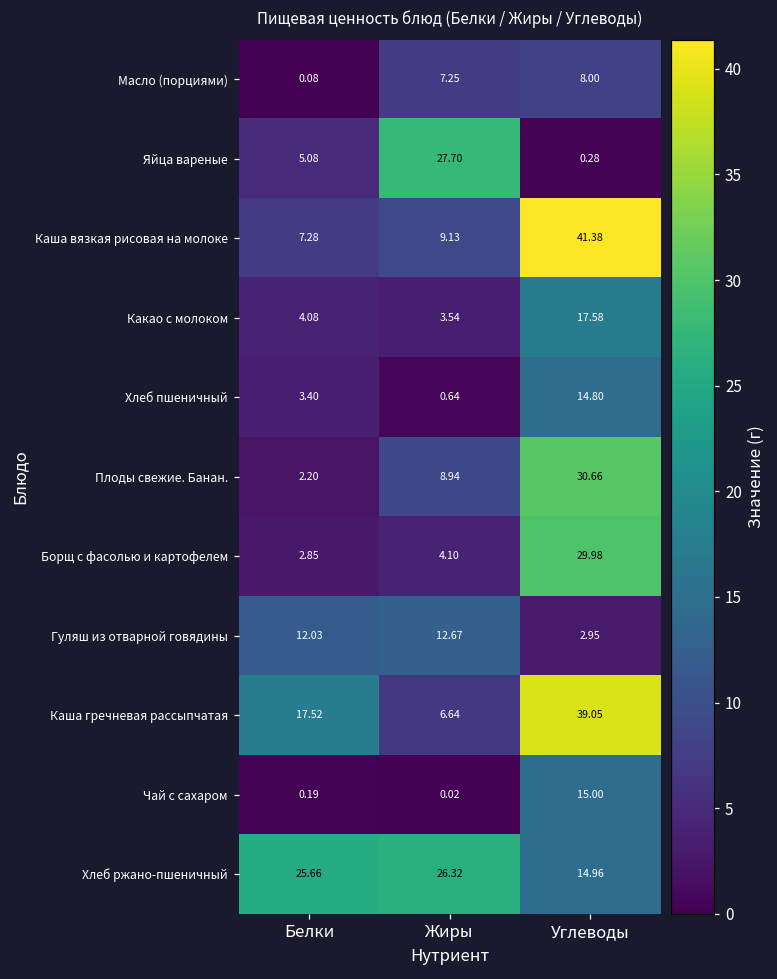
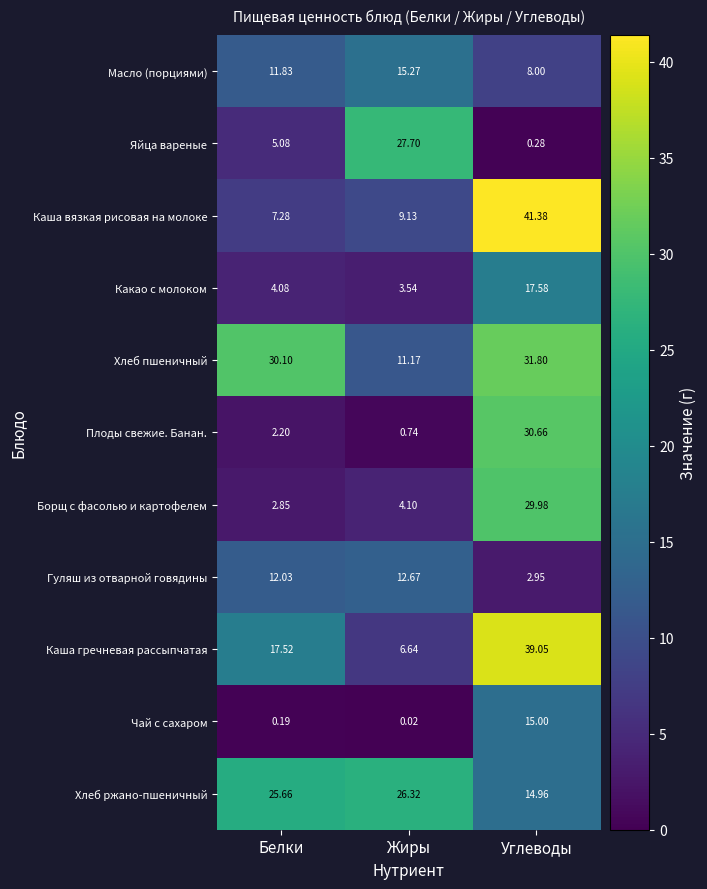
Масло (порциями), Белки: 0.08 -> 11.83
Масло (порциями), Жиры: 7.25 -> 15.27
Хлеб пшеничный, Белки: 3.40 -> 30.10
Хлеб пшеничный, Жиры: 0.64 -> 11.17
Хлеб пшеничный, Углеводы: 14.80 -> 31.80
Плоды свежие. Банан., Жиры: 8.94 -> 0.74
